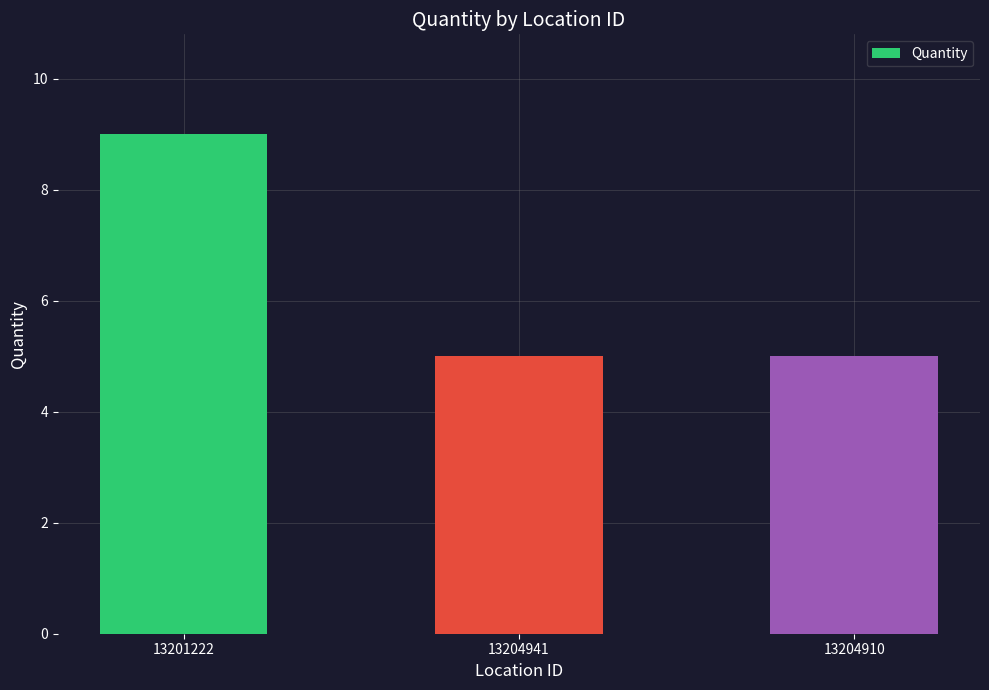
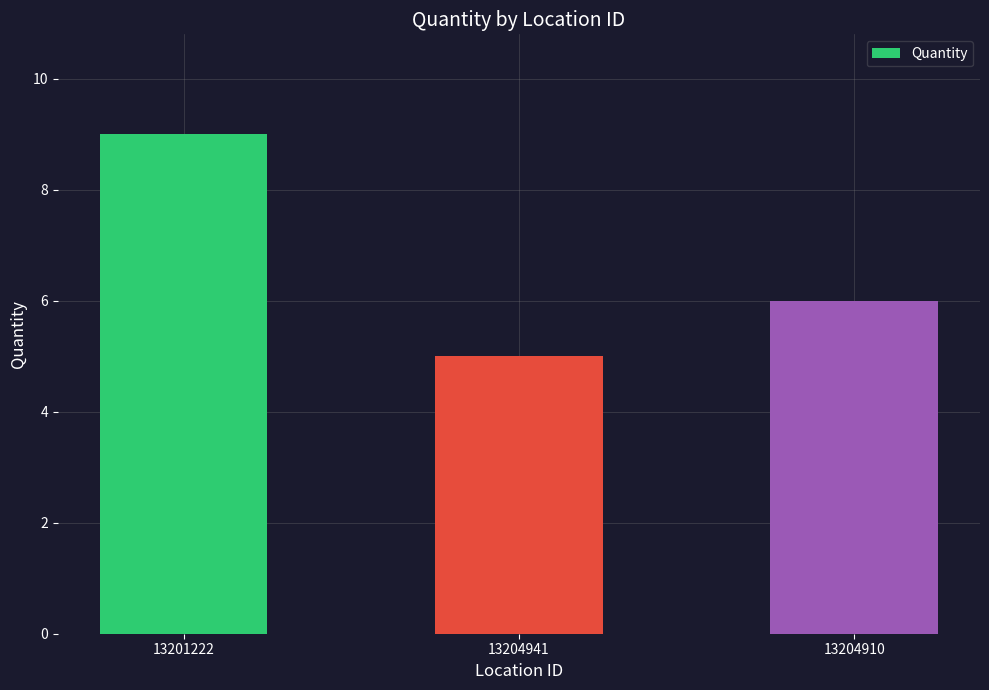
13204910: 5 -> 6
